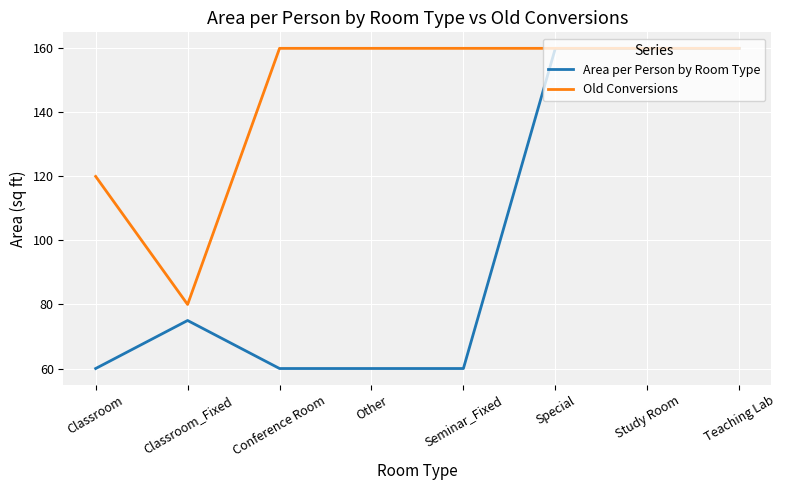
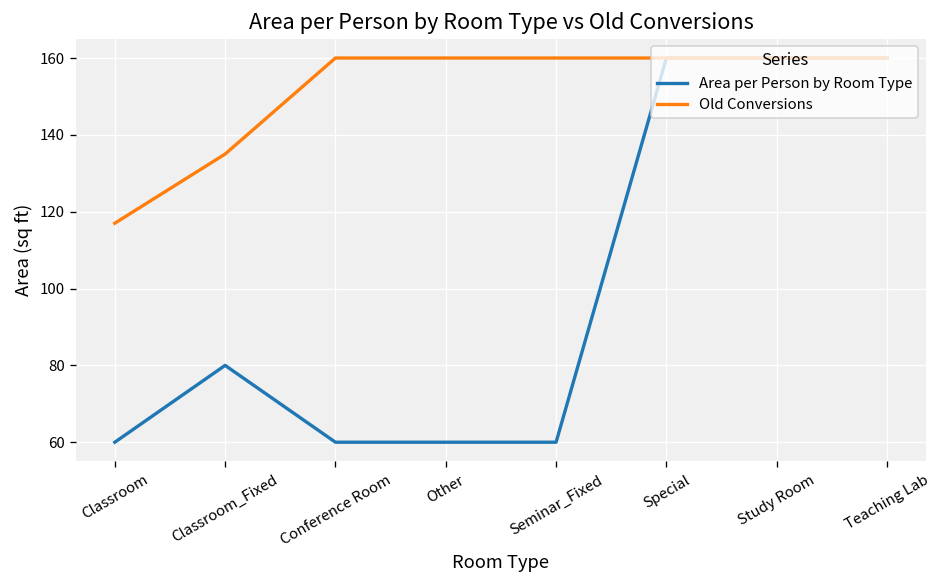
Old Conversions, Classroom: 120 -> 117
Area per Person by Room Type, Classroom_Fixed: 75 -> 80
Old Conversions, Classroom_Fixed: 80 -> 135
